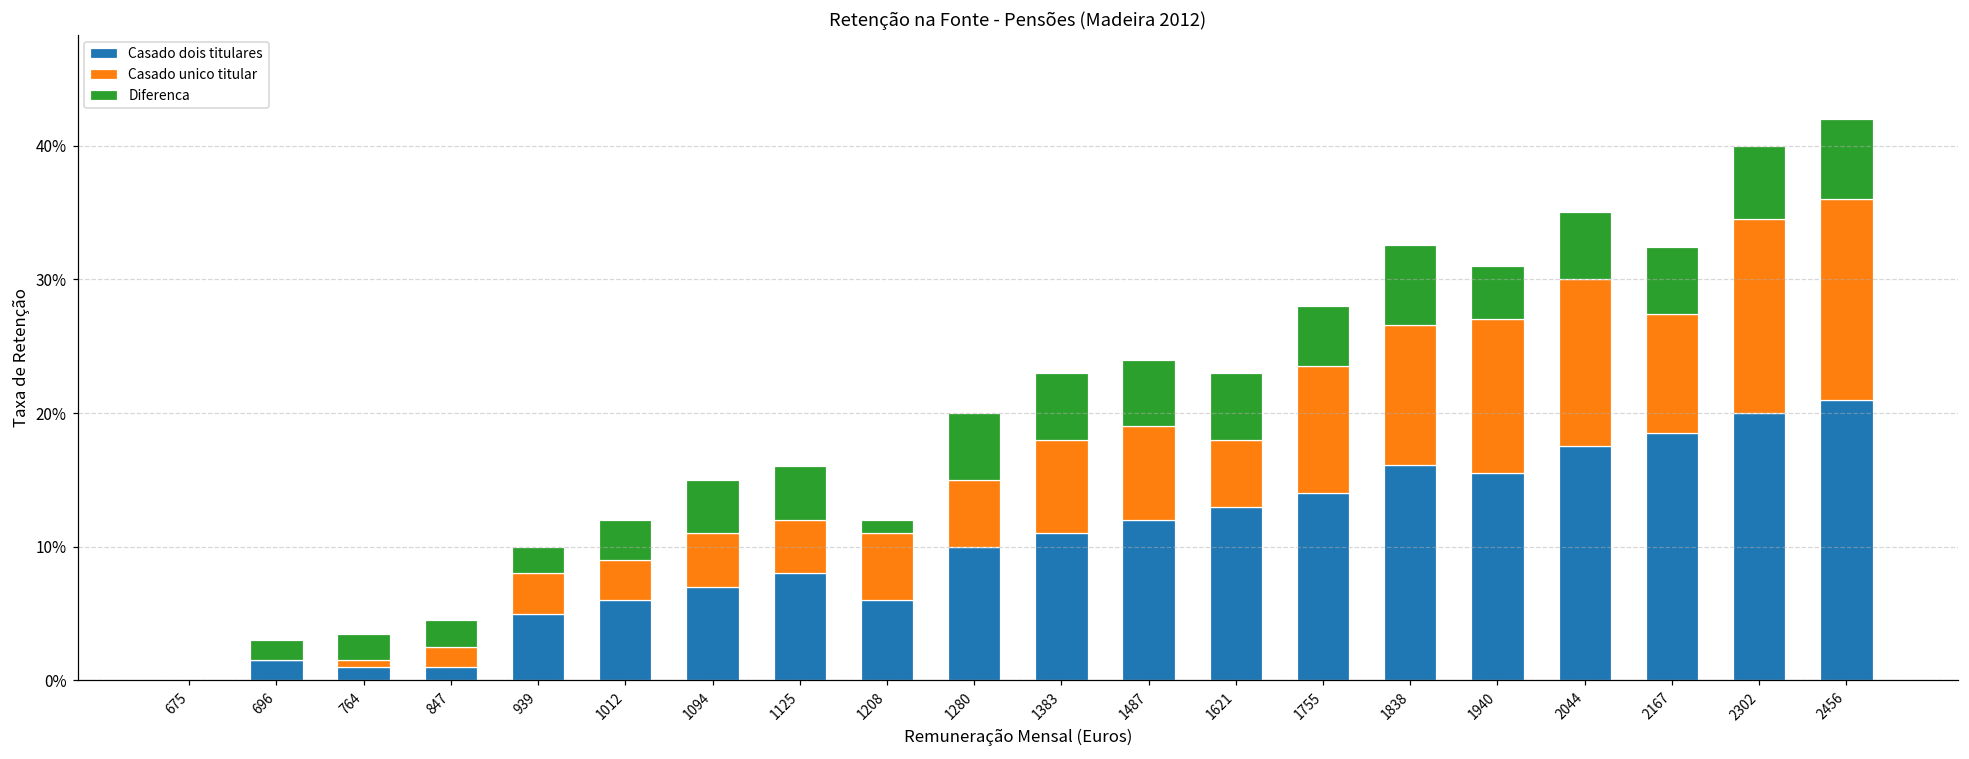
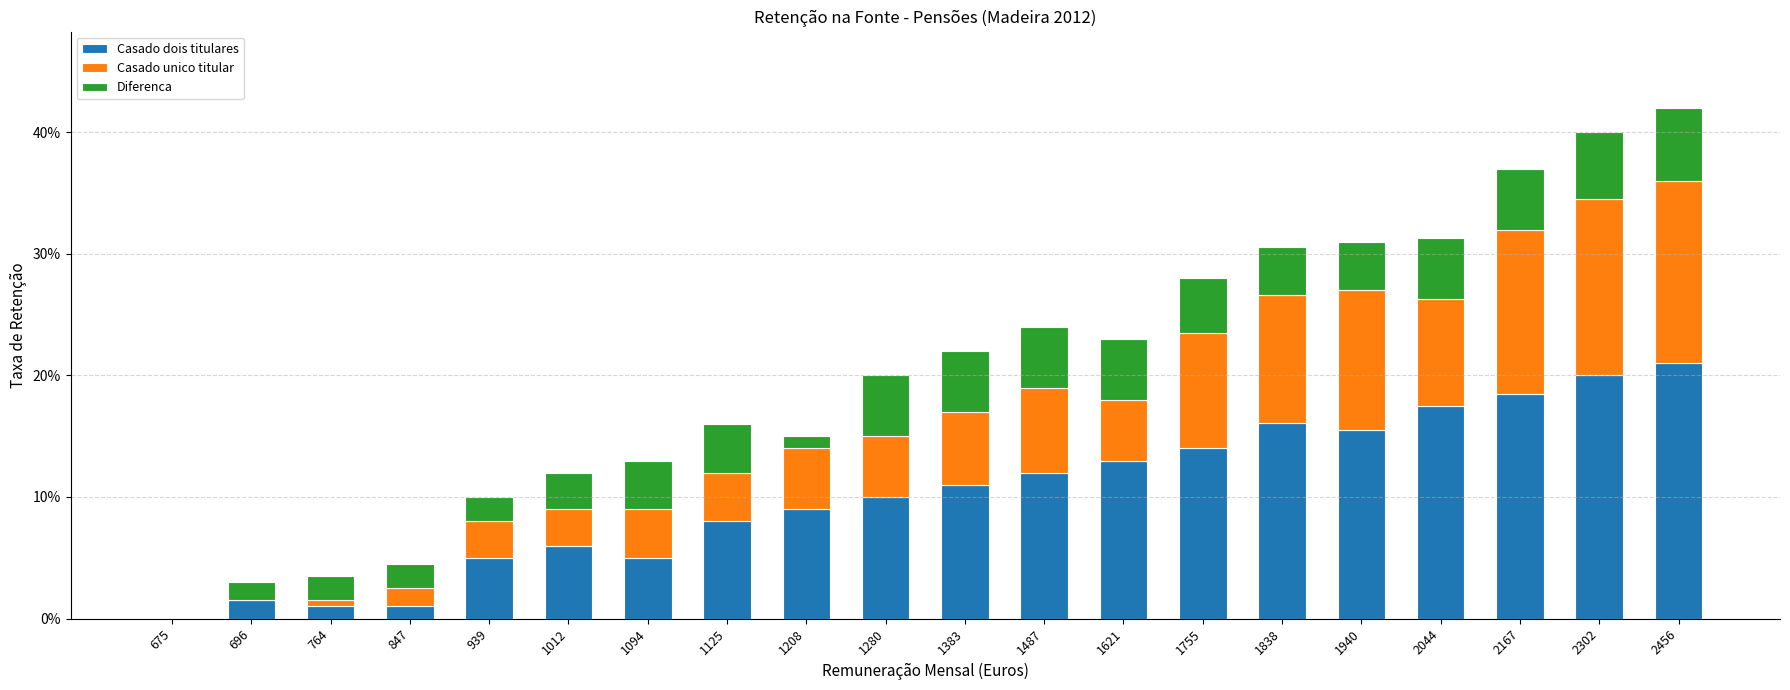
Casado dois titulares, 1094: 7.0% -> 5.0%
Casado dois titulares, 1208: 6.0% -> 9.0%
Casado unico titular, 1383: 7.0% -> 6.0%
Diferenca, 1838: 6.0% -> 4.0%
Casado unico titular, 2044: 12.5% -> 8.8%
Casado unico titular, 2167: 8.9% -> 13.5%
